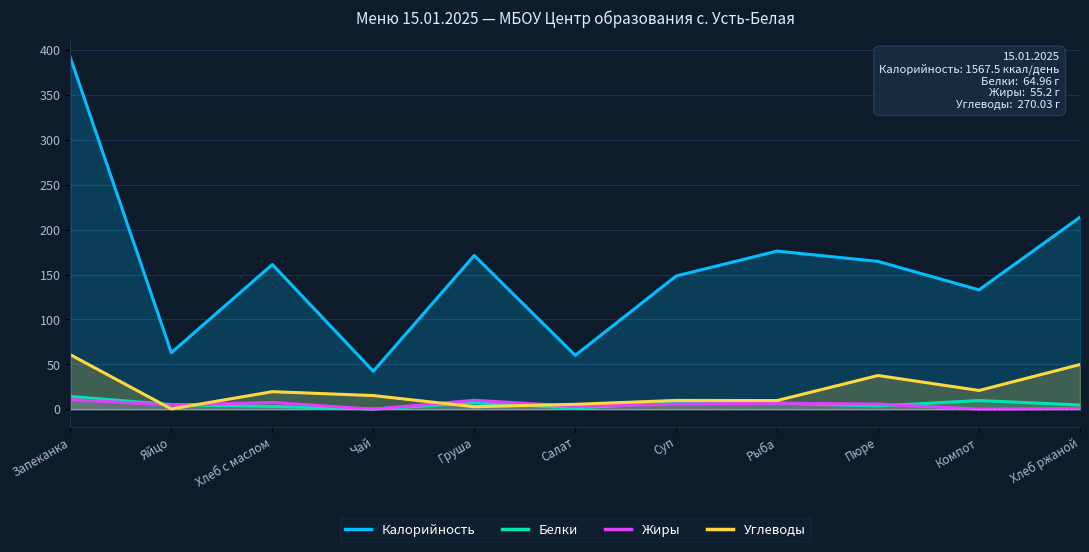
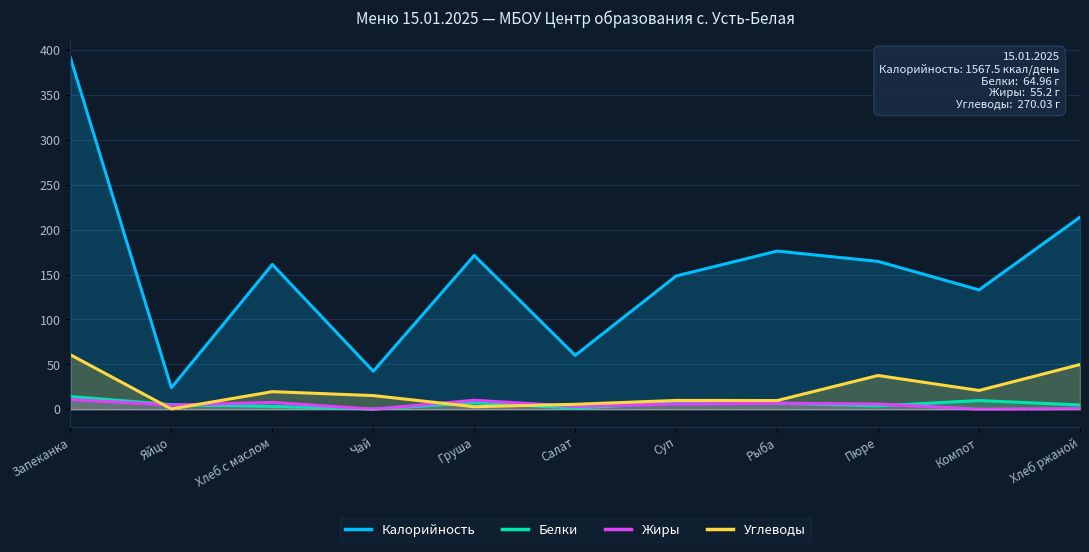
Калорийность, Яйцо: 60 -> 20
